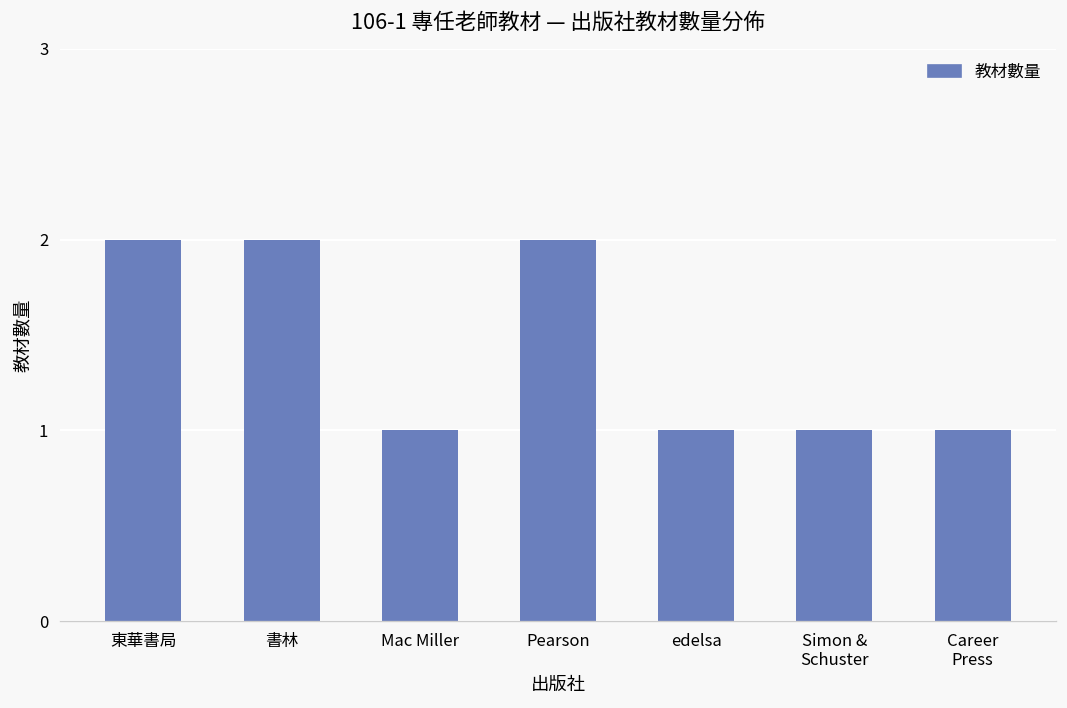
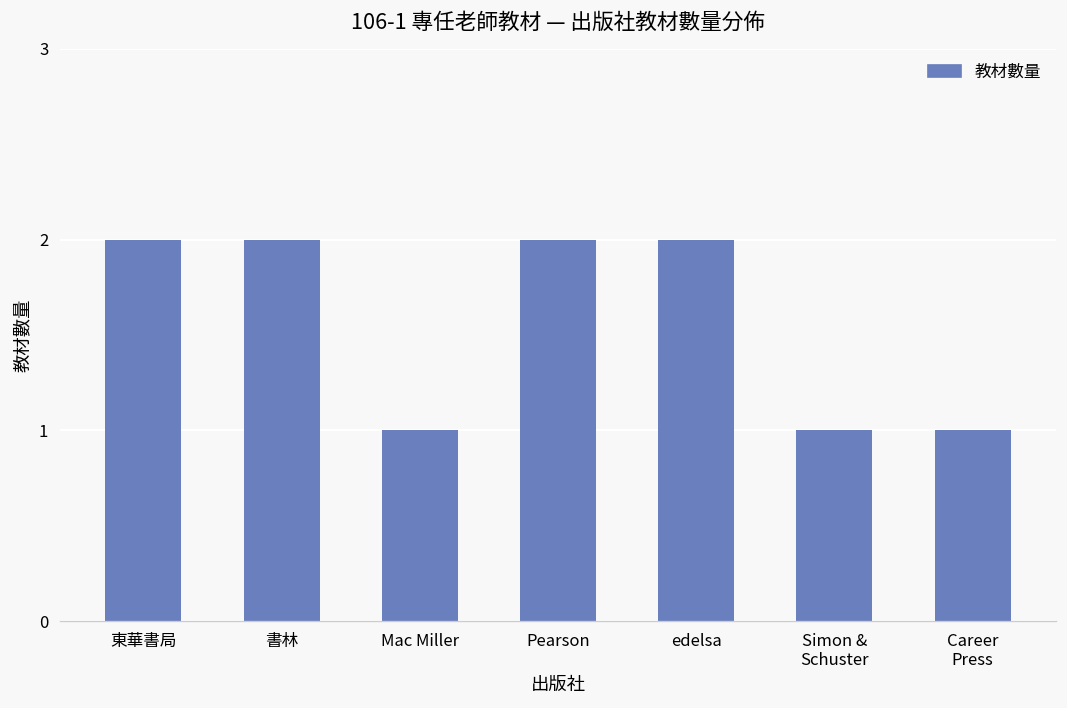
edelsa: 1 -> 2
